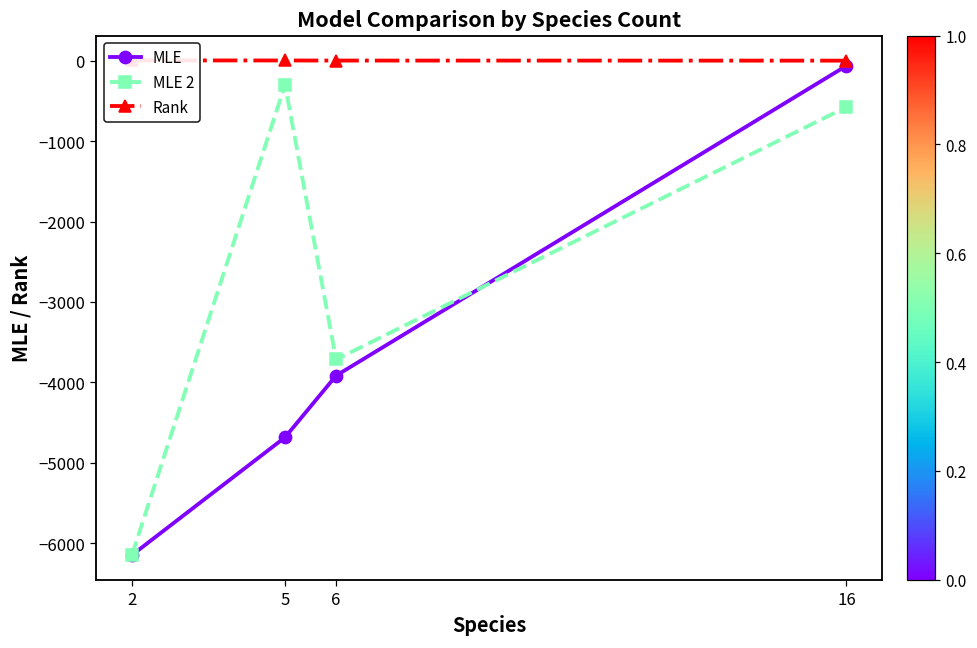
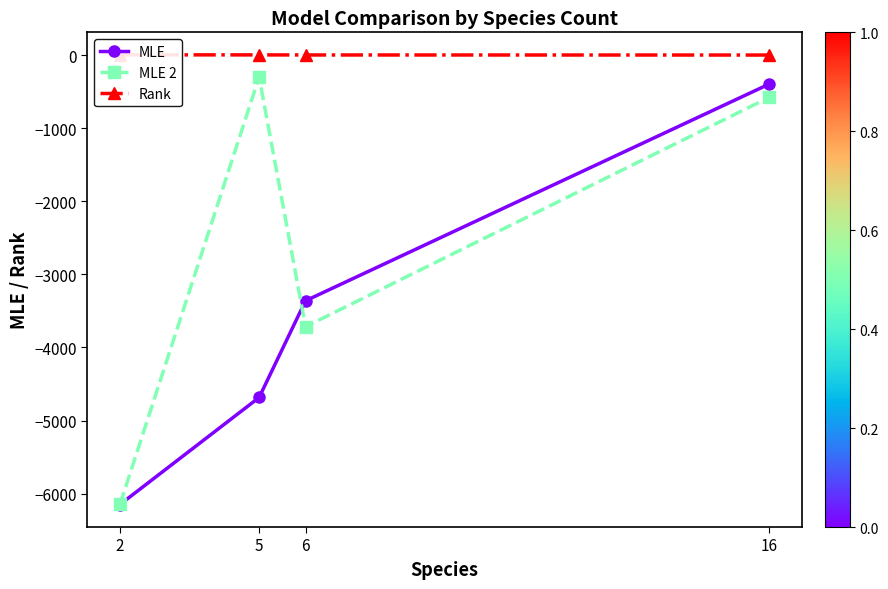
MLE, 6: -3900 -> -3400
MLE, 16: -100 -> -400
